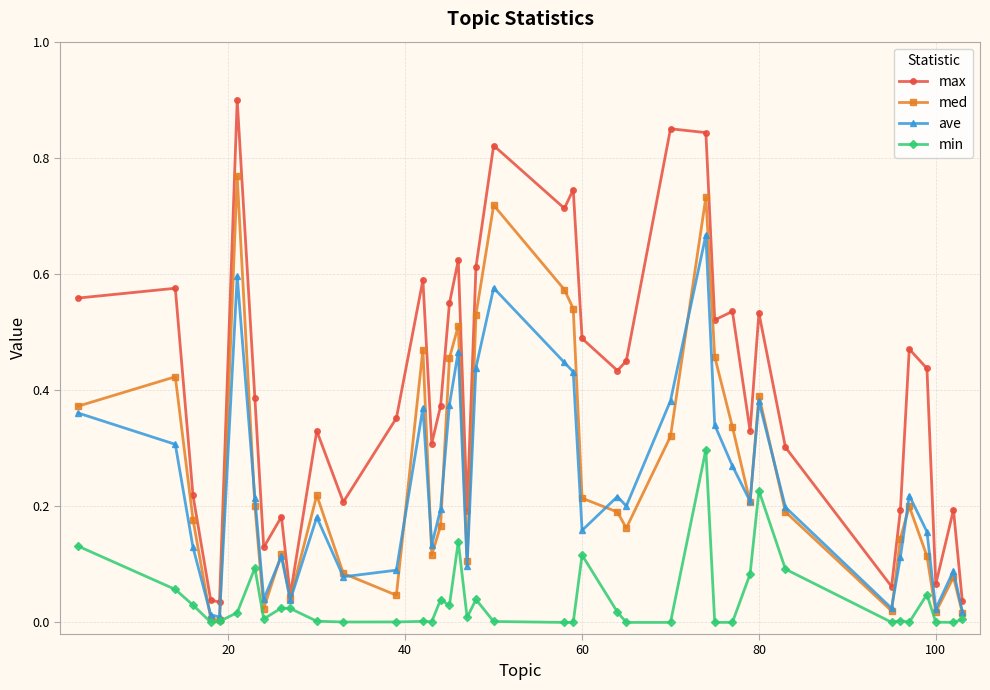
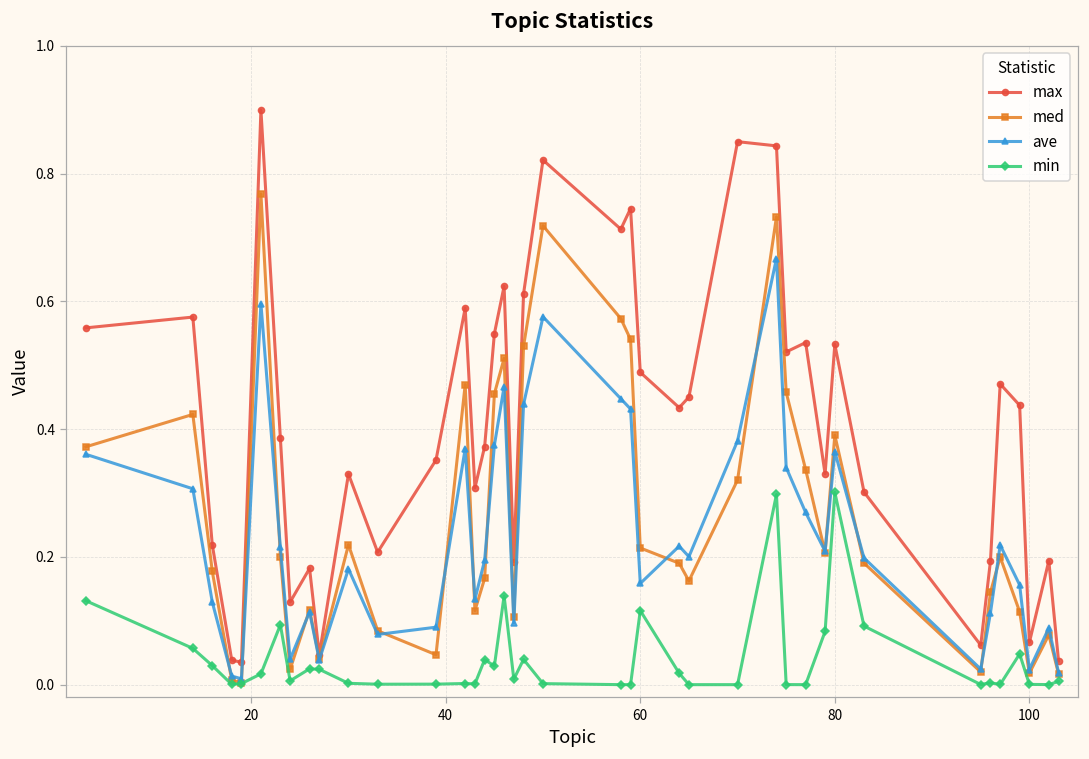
ave, 80: 0.38 -> 0.36
min, 80: 0.23 -> 0.30
